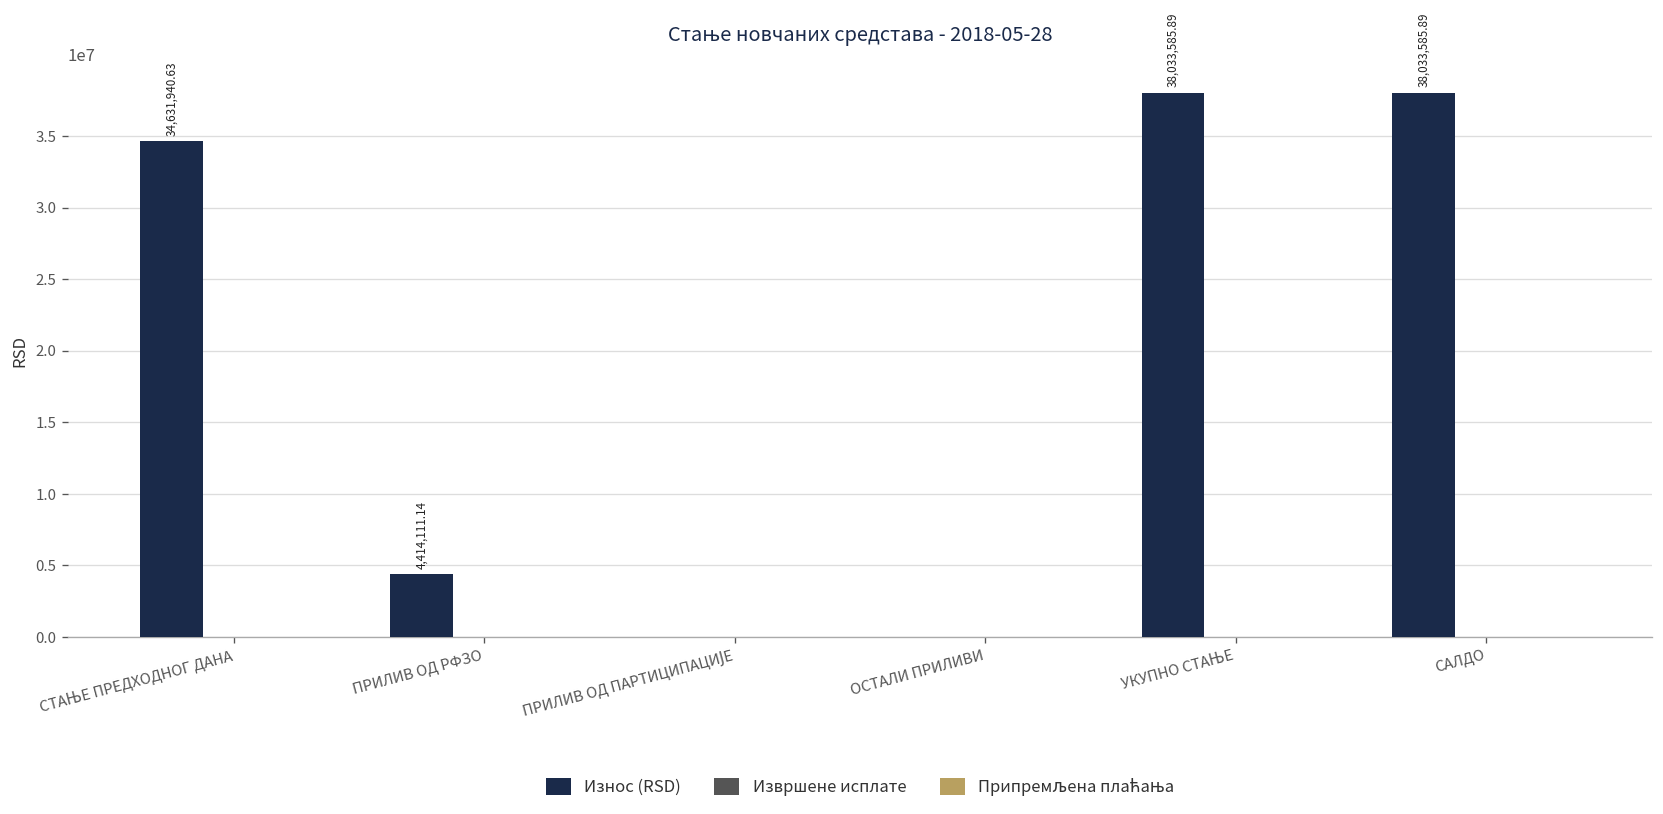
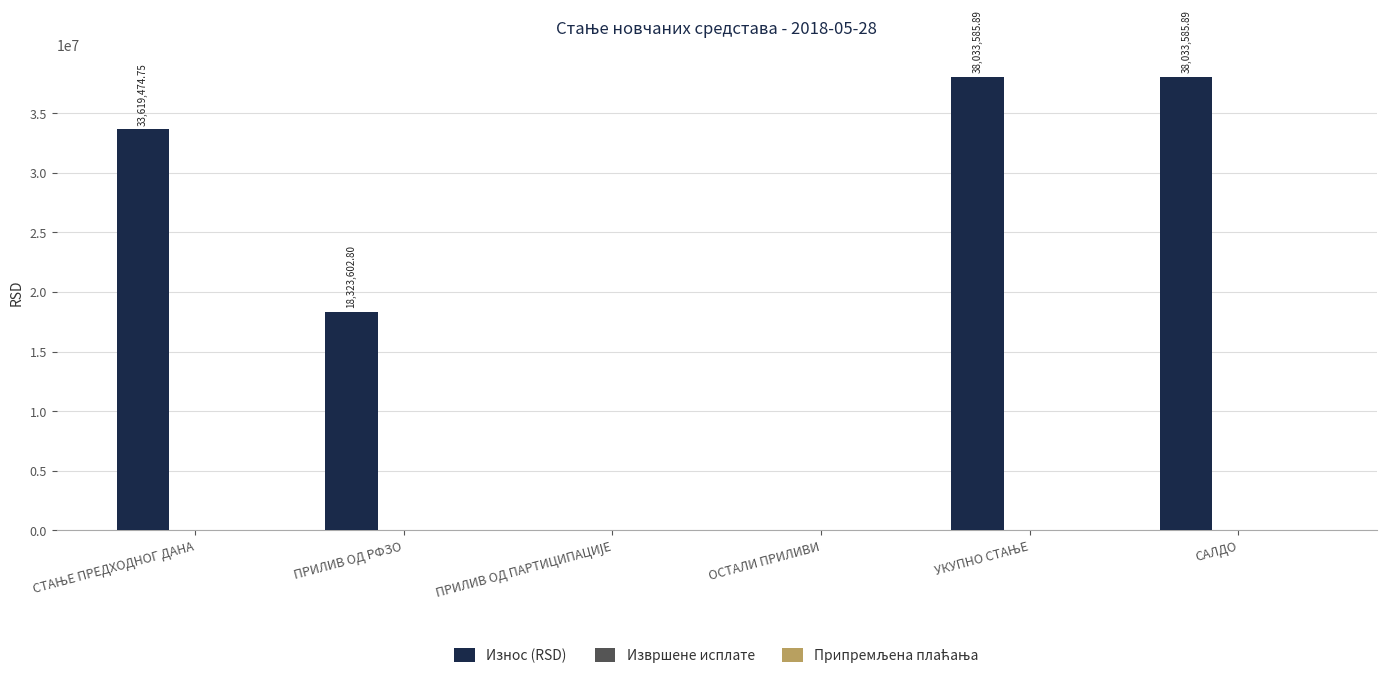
Износ (RSD), СТАЊЕ ПРЕДХОДНОГ ДАНА: 34,631,940.63 -> 33,619,474.75
Износ (RSD), ПРИЛИВ ОД РФЗО: 4,414,111.14 -> 18,323,602.80
